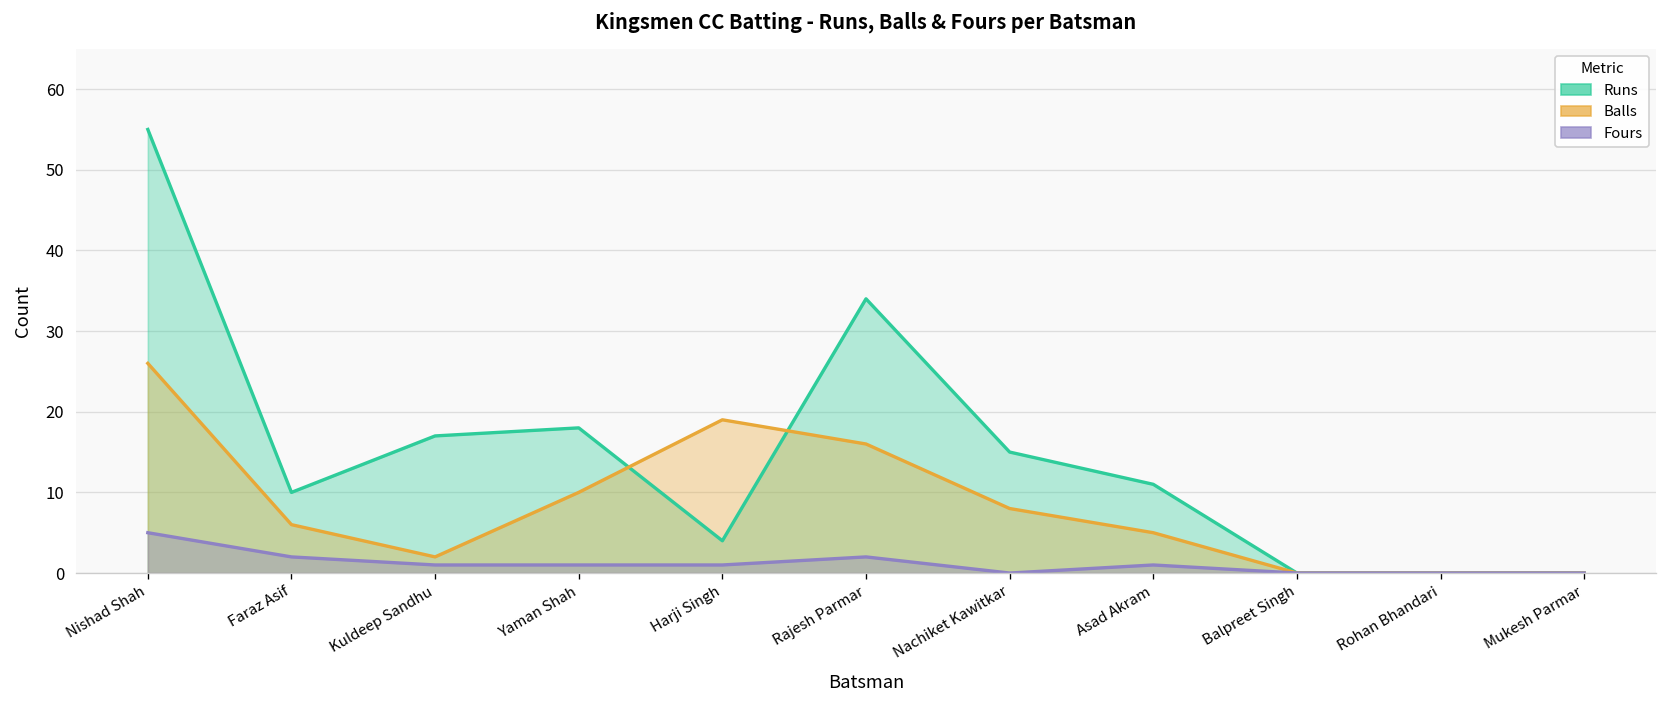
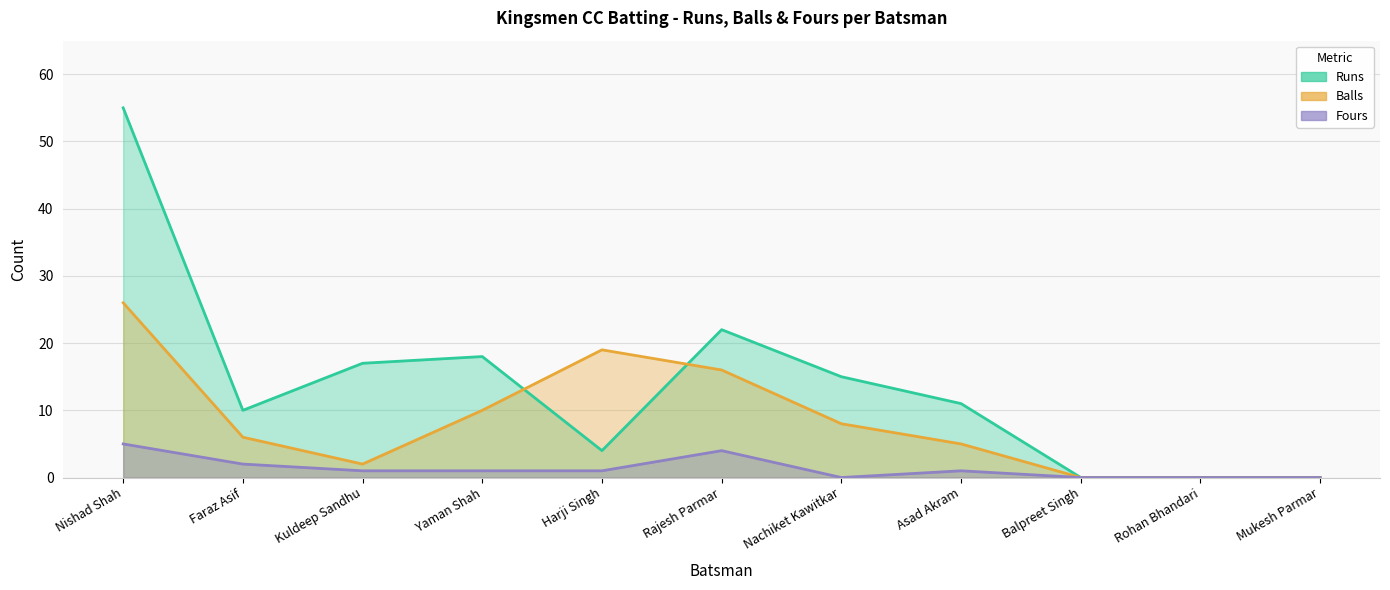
Runs, Rajesh Parmar: 34 -> 22
Fours, Rajesh Parmar: 2 -> 4
